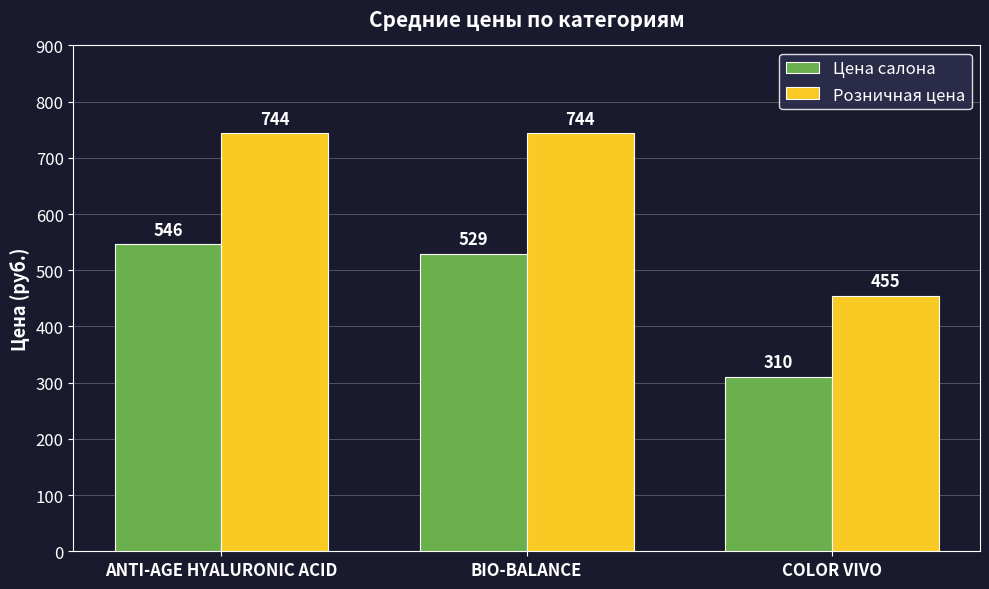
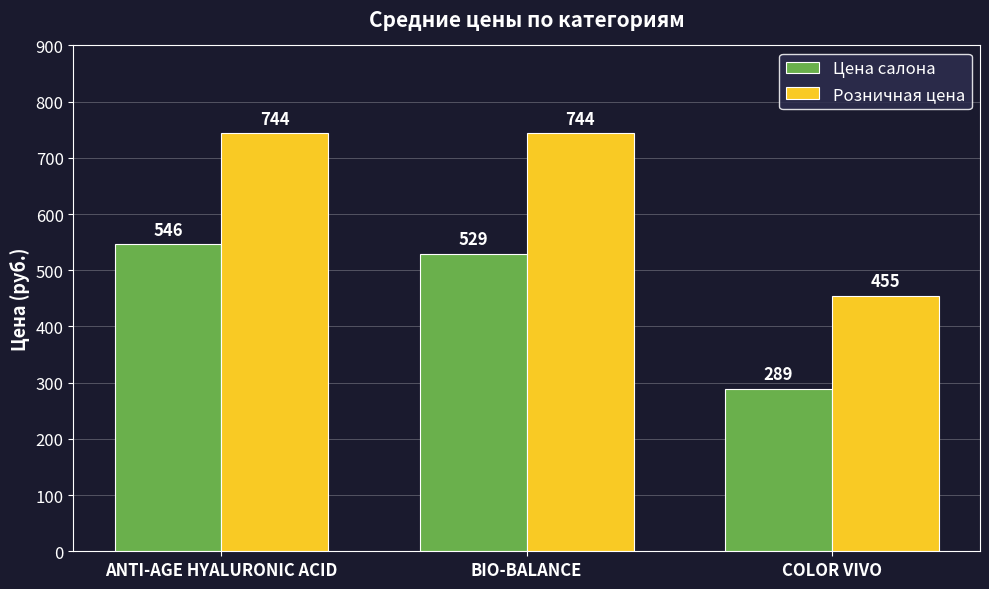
Цена салона, COLOR VIVO: 310 -> 289
